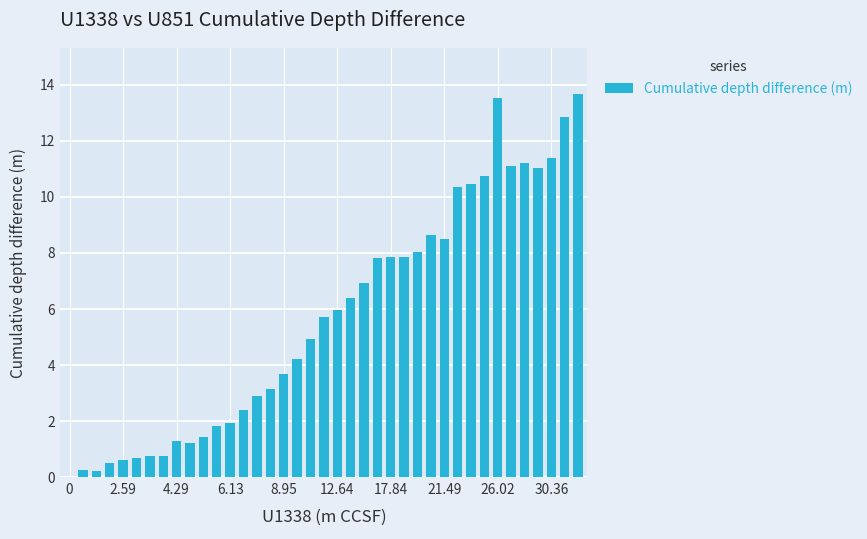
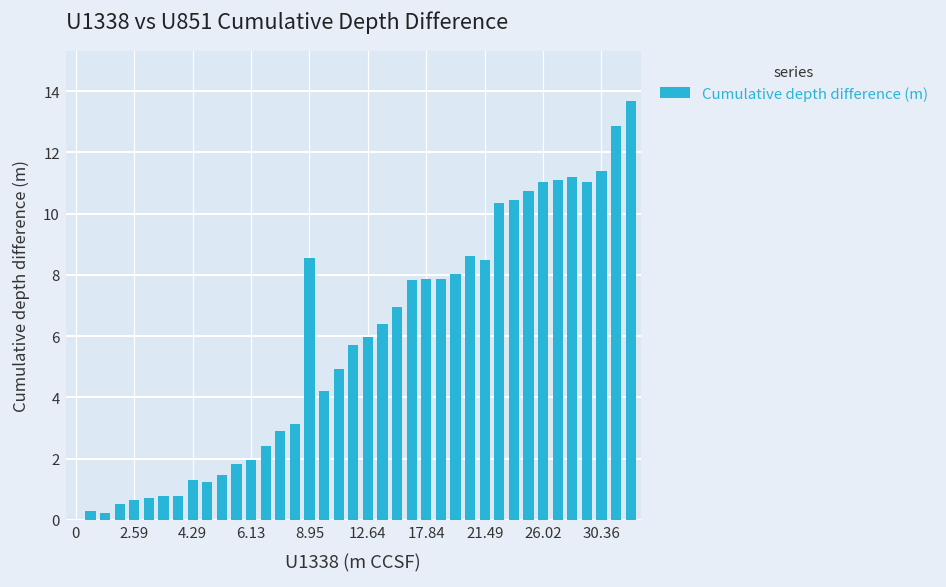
8.95: 3.7 -> 8.6
26.02: 13.5 -> 11.0
